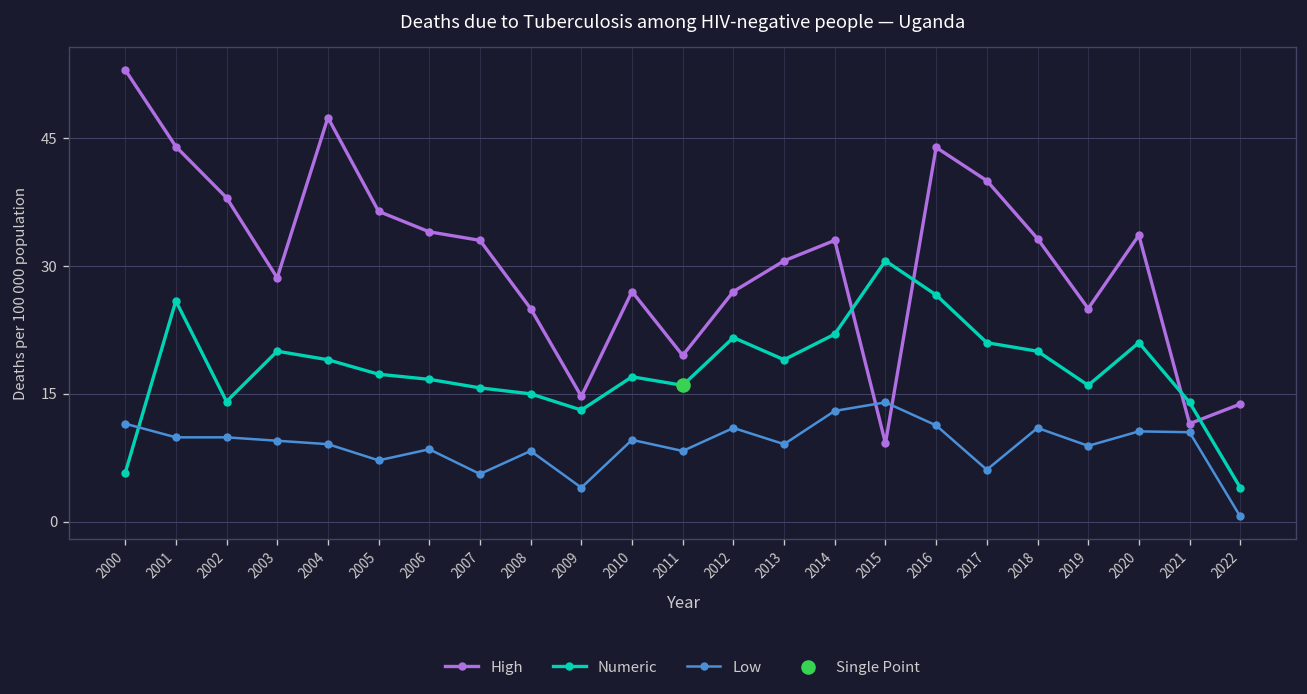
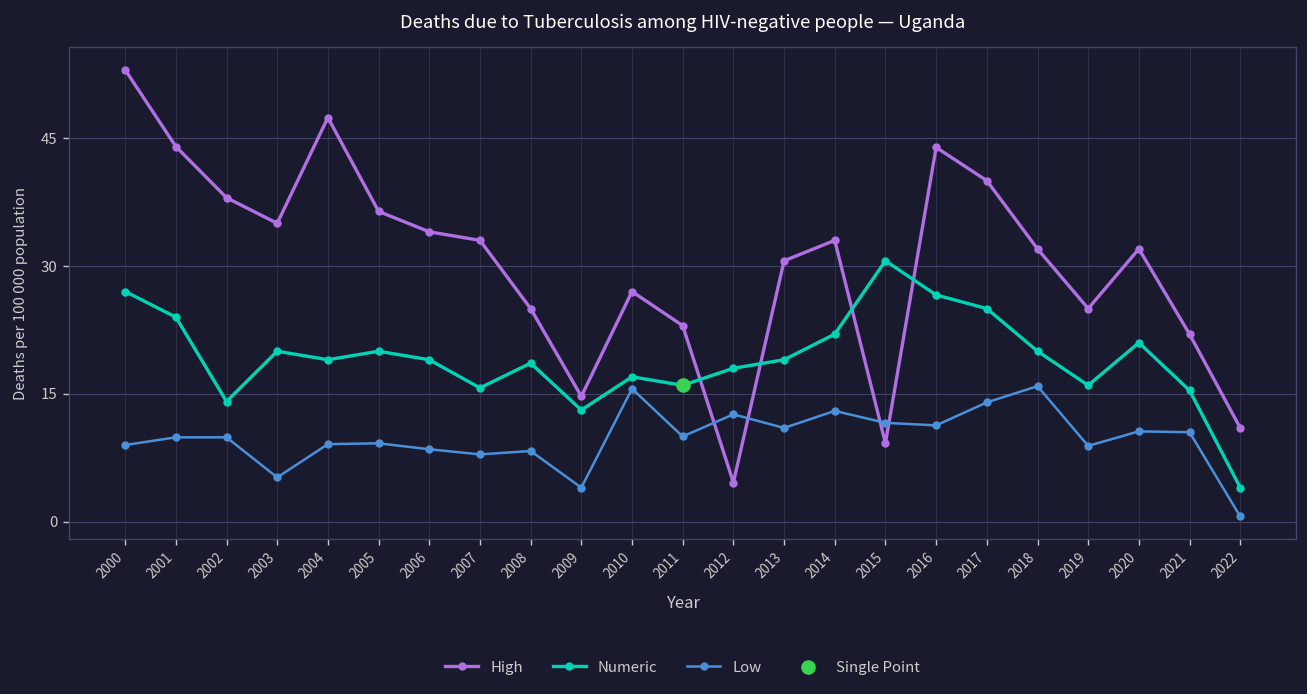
Numeric, 2000: 6 -> 27
Low, 2000: 12 -> 9
Numeric, 2001: 26 -> 24
High, 2003: 29 -> 35
Low, 2003: 10 -> 5
Numeric, 2005: 17 -> 20
Low, 2005: 7 -> 9
Numeric, 2006: 17 -> 19
Low, 2007: 6 -> 8
Numeric, 2008: 15 -> 19
Low, 2010: 10 -> 16
High, 2011: 20 -> 23
Low, 2011: 8 -> 10
High, 2012: 27 -> 5
Numeric, 2012: 22 -> 18
Low, 2012: 11 -> 13
Low, 2013: 9 -> 11
Low, 2015: 14 -> 12
Numeric, 2017: 21 -> 25
Low, 2017: 6 -> 14
High, 2018: 33 -> 32
Low, 2018: 11 -> 16
High, 2020: 34 -> 32
High, 2021: 12 -> 22
Numeric, 2021: 14 -> 15
High, 2022: 14 -> 11
